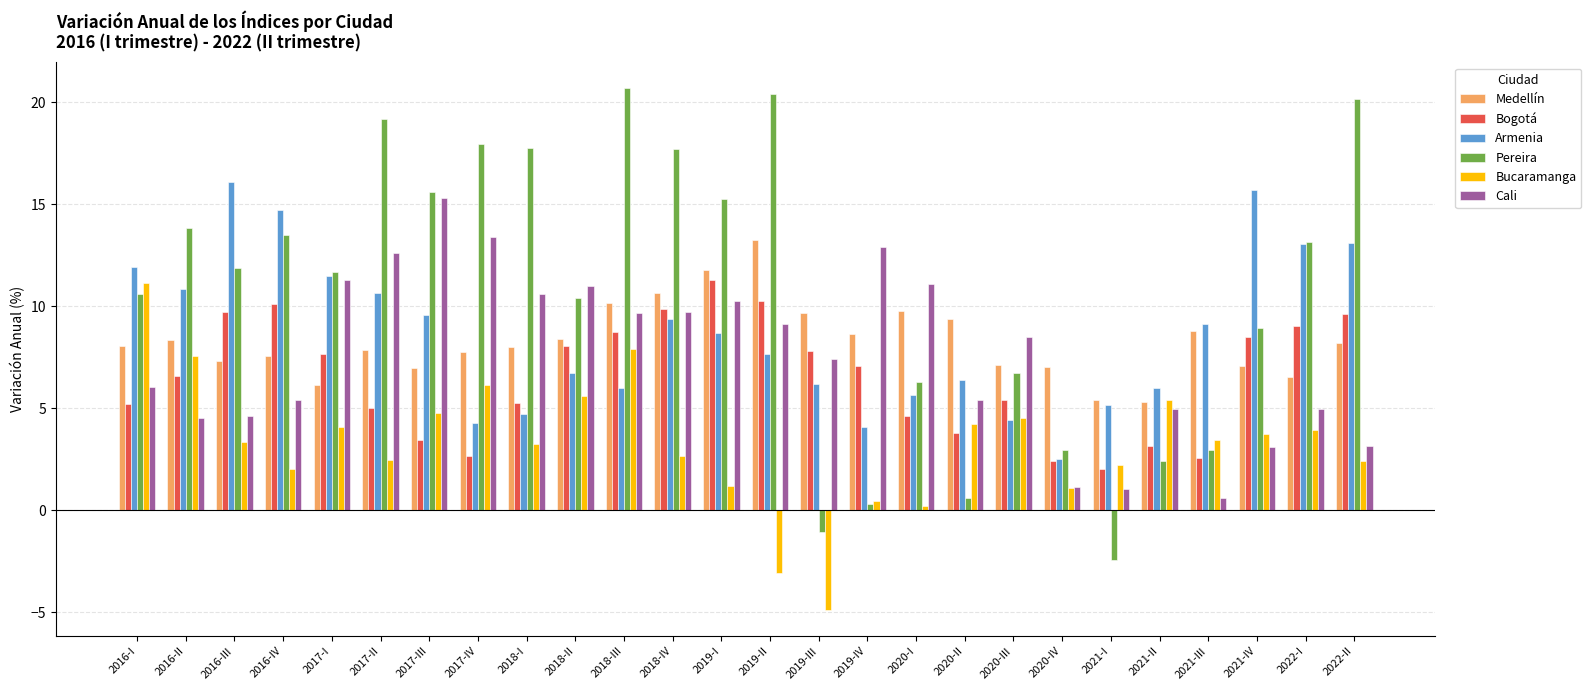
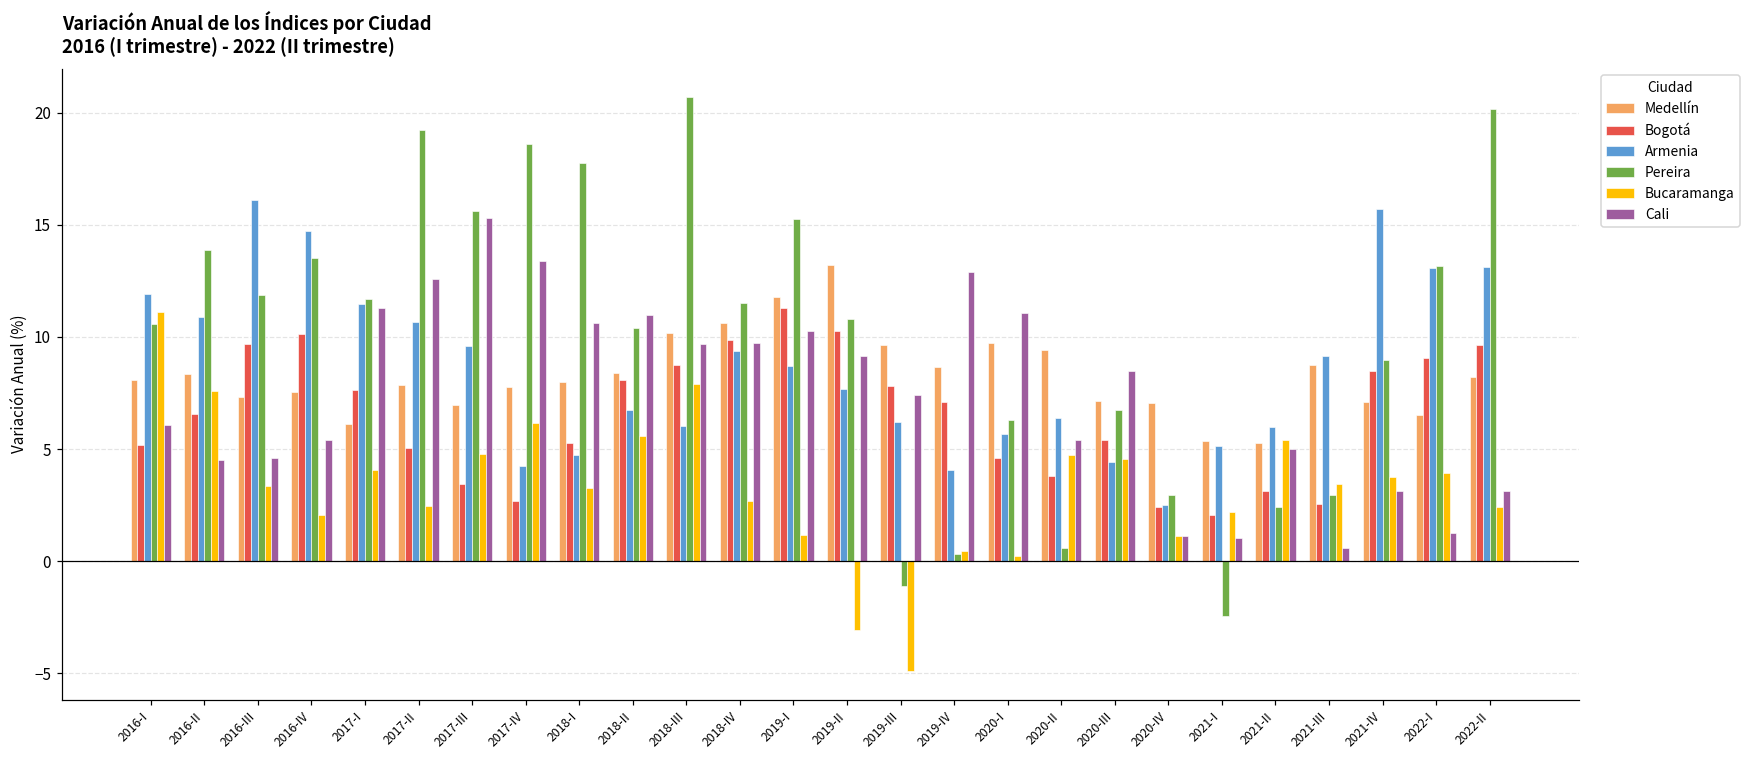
Pereira, 2017-IV: 18.0 -> 18.6
Pereira, 2018-IV: 17.7 -> 11.5
Pereira, 2019-II: 20.4 -> 10.8
Bucaramanga, 2020-II: 4.3 -> 4.7
Cali, 2022-I: 5.0 -> 1.2
